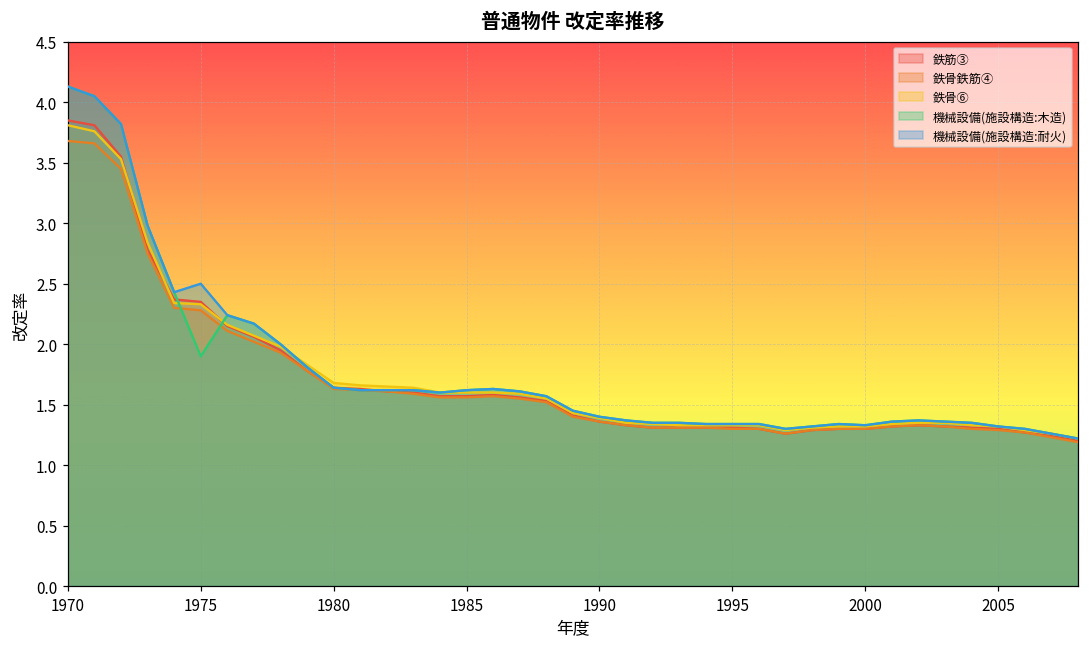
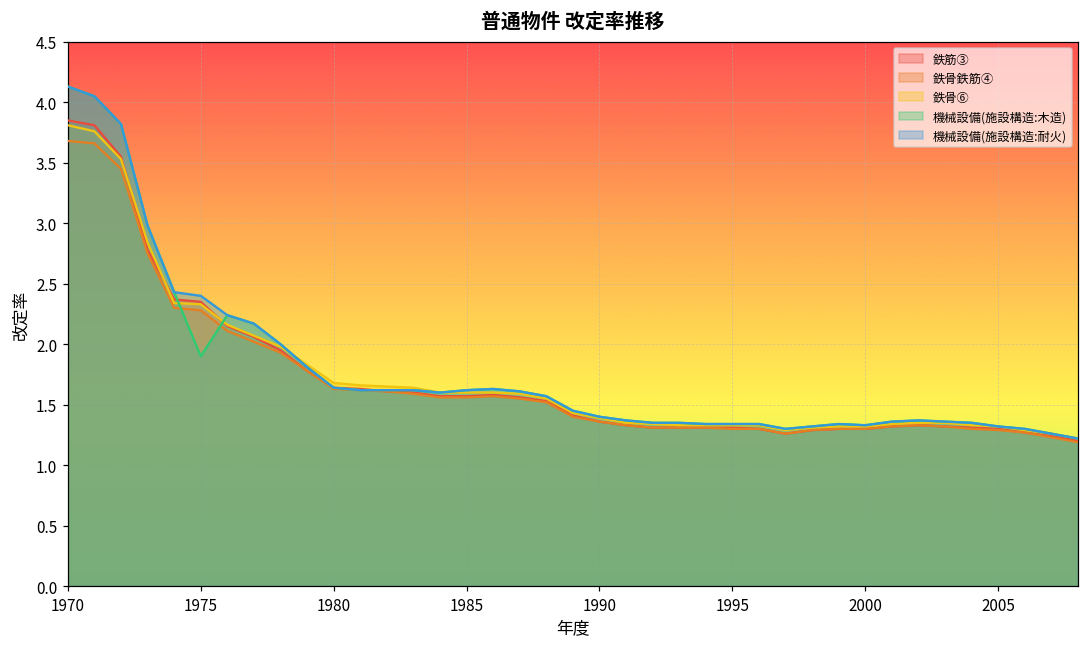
機械設備(施設構造:耐火), 1975: 2.5 -> 2.4
